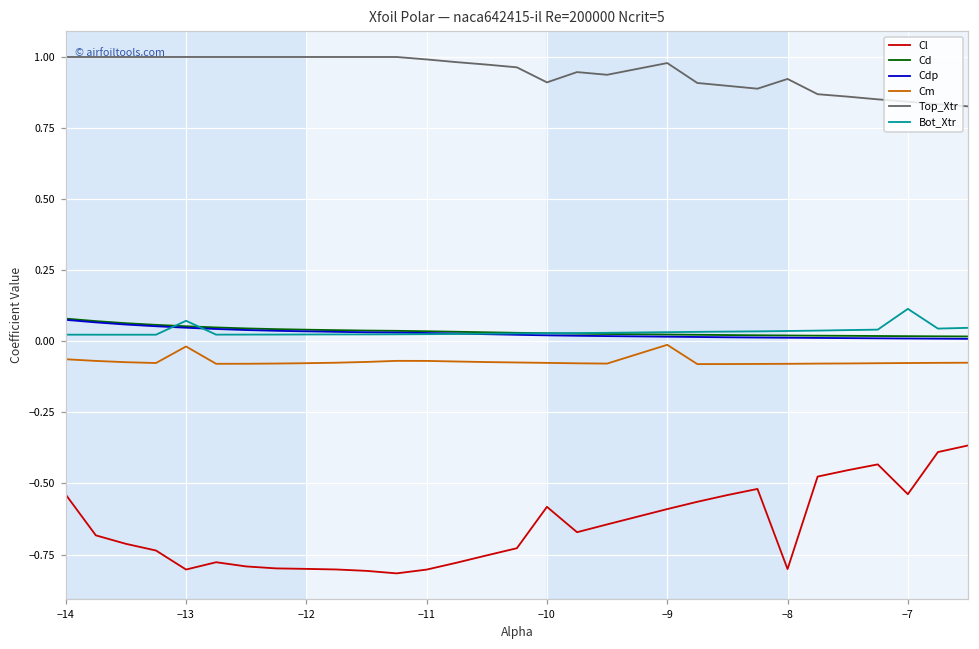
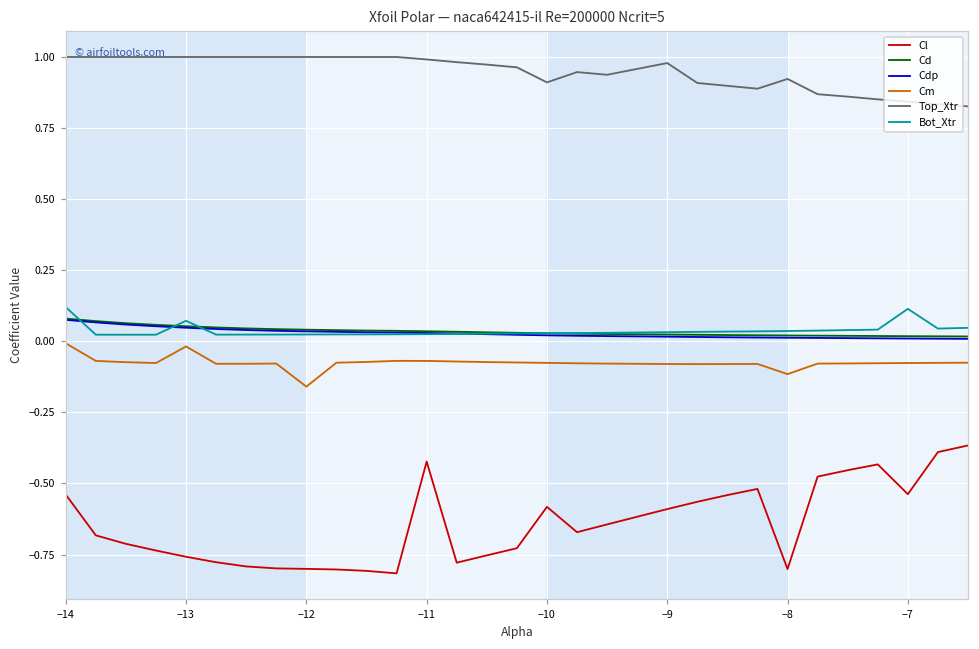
Cm, −14: -0.06 -> -0.01
Bot_Xtr, −14: 0.02 -> 0.12
Cl, −13: -0.80 -> -0.76
Cm, −12: -0.08 -> -0.16
Cl, −11: -0.80 -> -0.42
Cm, −9: -0.01 -> -0.08
Cm, −8: -0.08 -> -0.12
